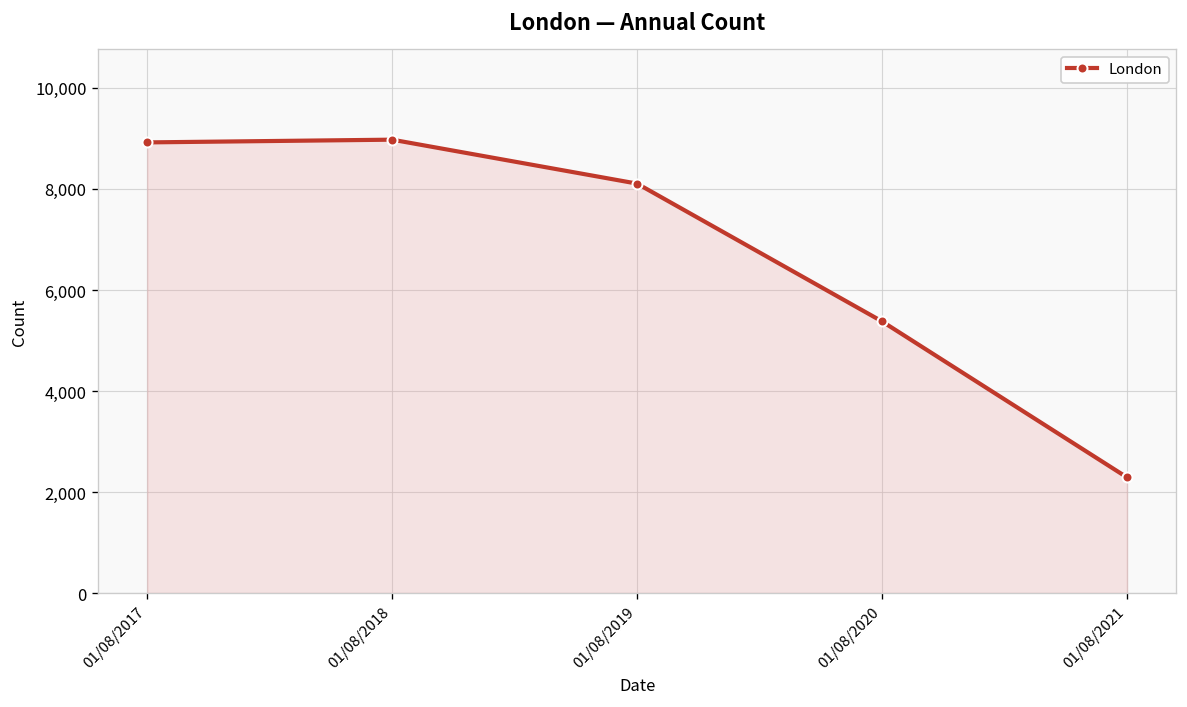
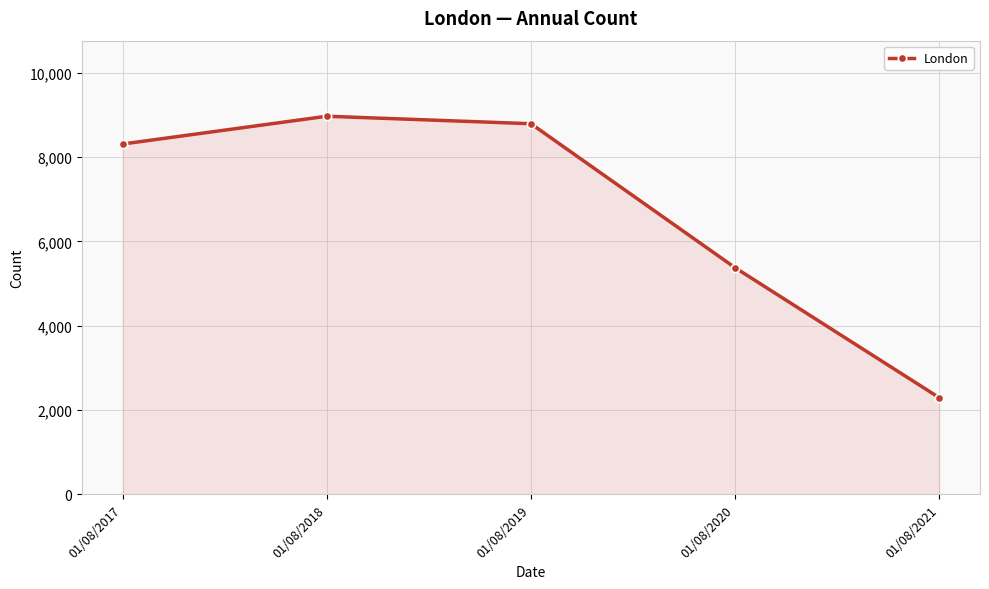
01/08/2017: 8,900 -> 8,300
01/08/2019: 8,100 -> 8,800
